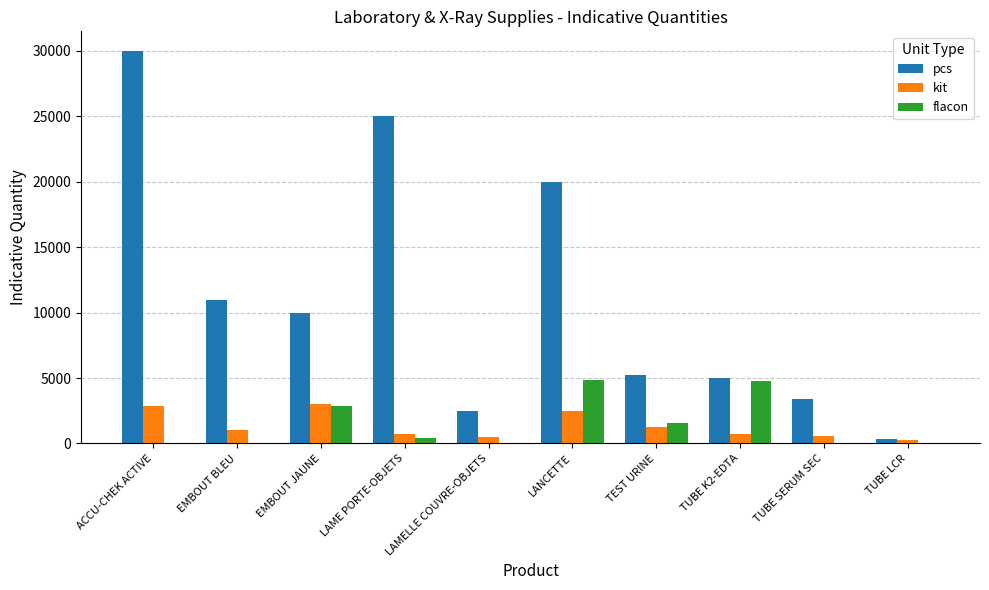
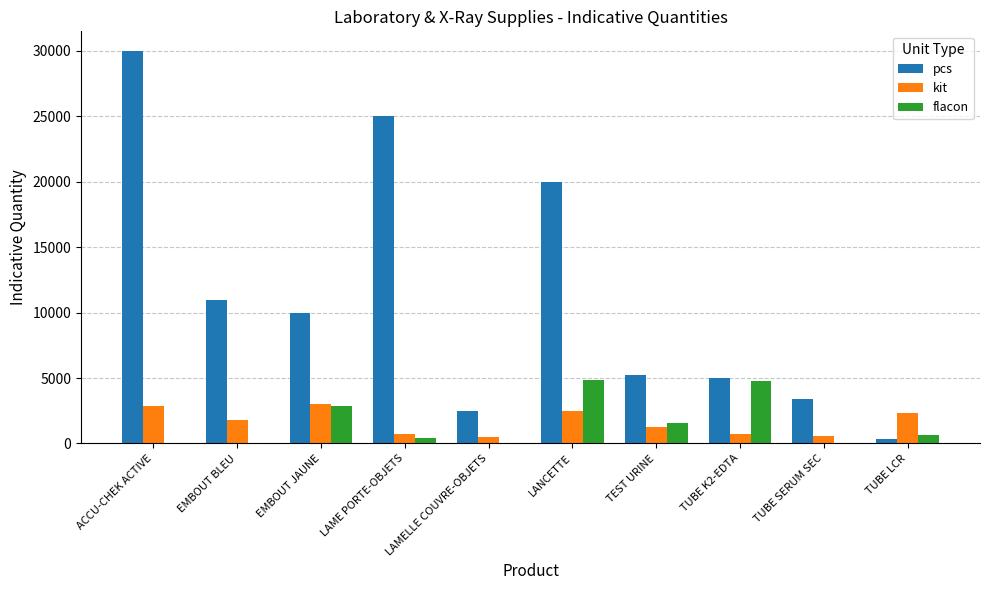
kit, EMBOUT BLEU: 1000 -> 1800
kit, TUBE LCR: 300 -> 2300
flacon, TUBE LCR: 0 -> 600
